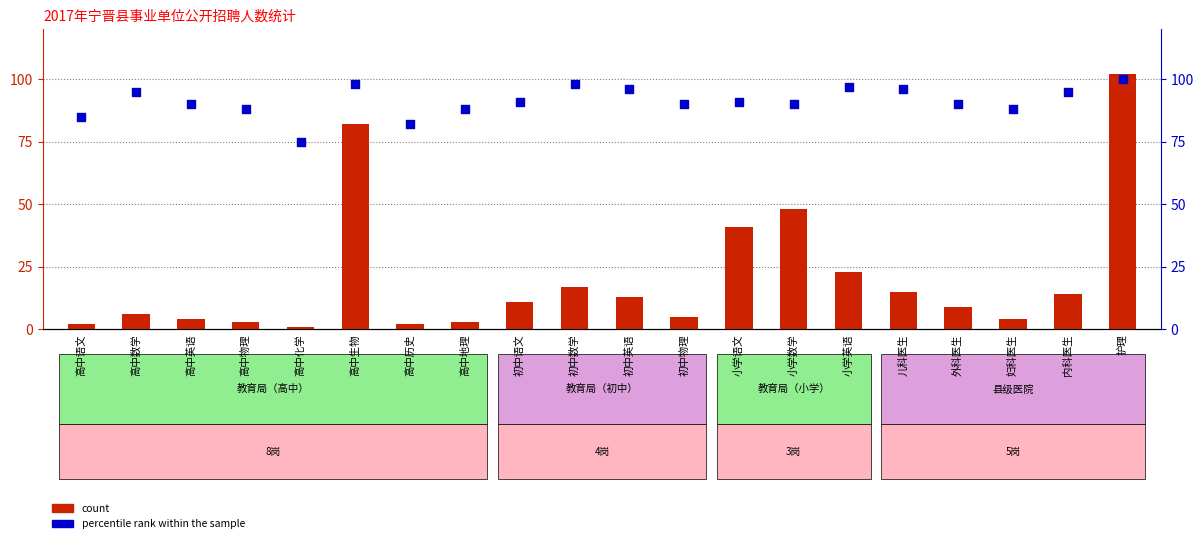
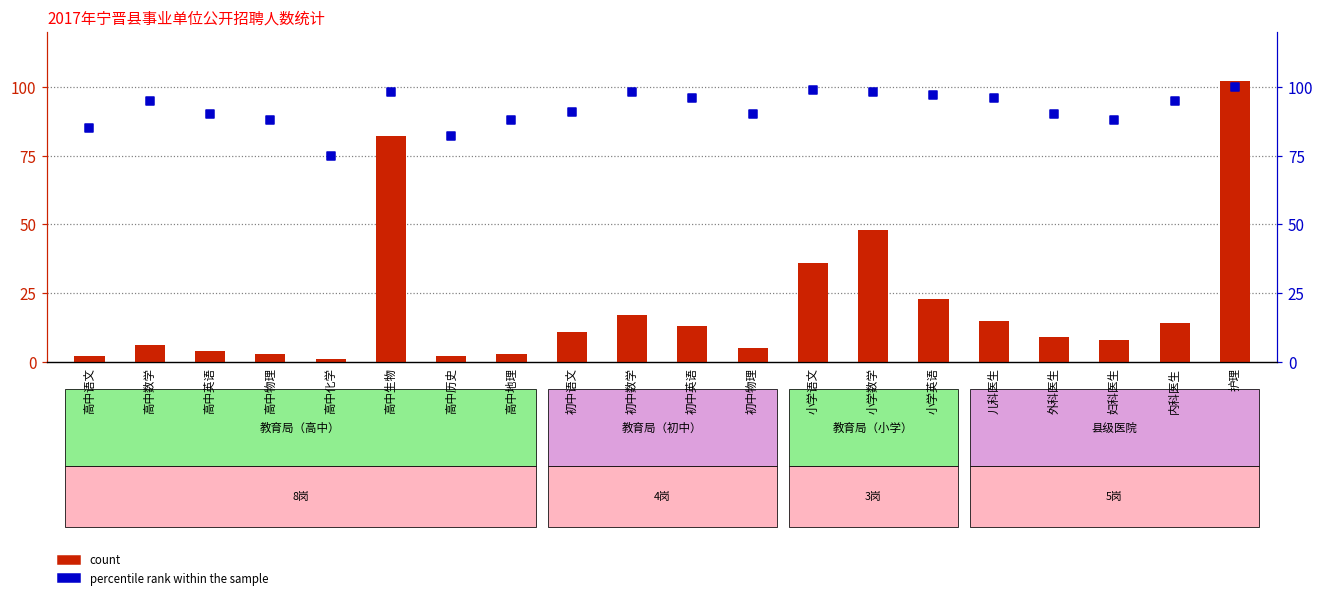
count, 小学语文: 41 -> 36
count, 妇科医生: 4 -> 8
percentile rank within the sample, 小学语文: 91 -> 99
percentile rank within the sample, 小学数学: 90 -> 98
